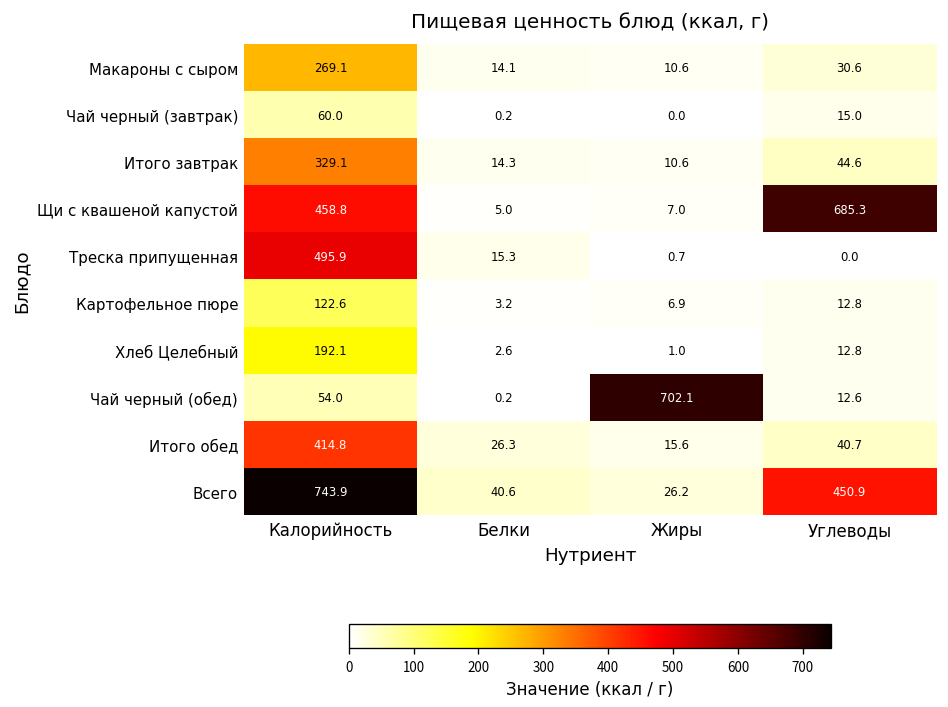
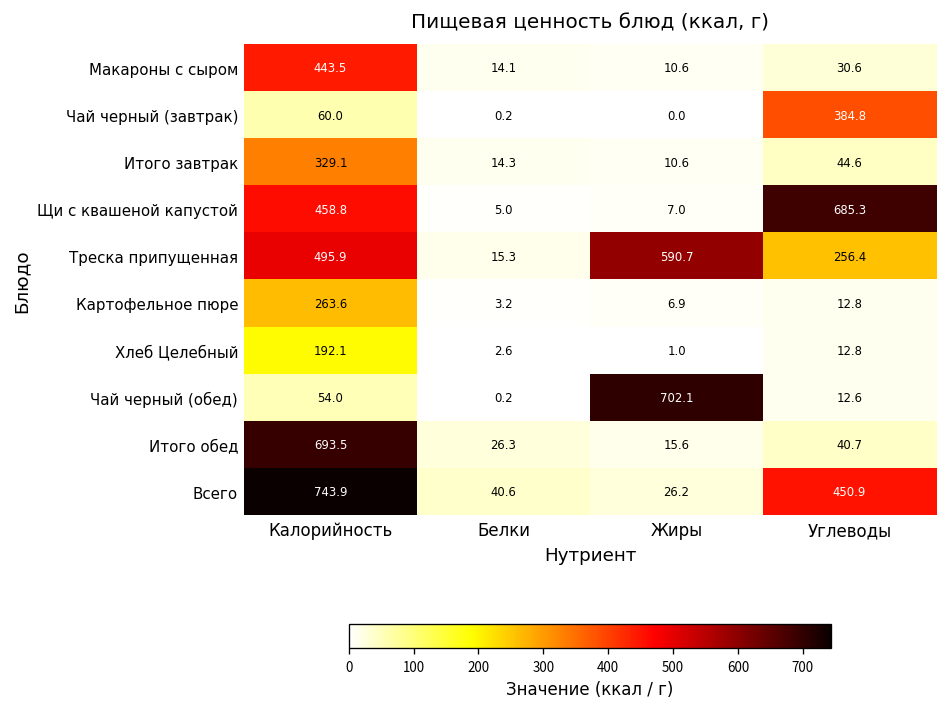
Макароны с сыром, Калорийность: 269.1 -> 443.5
Чай черный (завтрак), Углеводы: 15.0 -> 384.8
Треска припущенная, Жиры: 0.7 -> 590.7
Треска припущенная, Углеводы: 0.0 -> 256.4
Картофельное пюре, Калорийность: 122.6 -> 263.6
Итого обед, Калорийность: 414.8 -> 693.5
